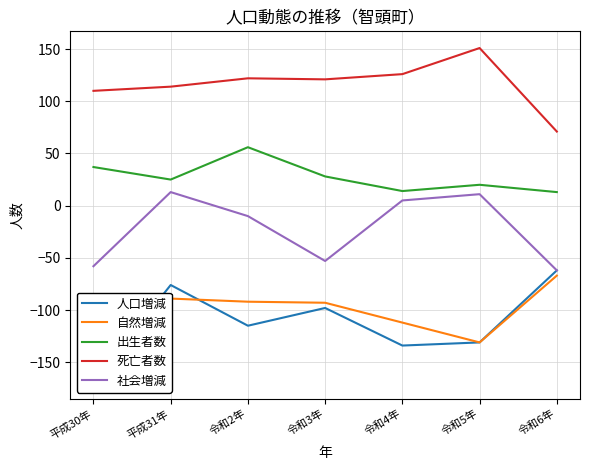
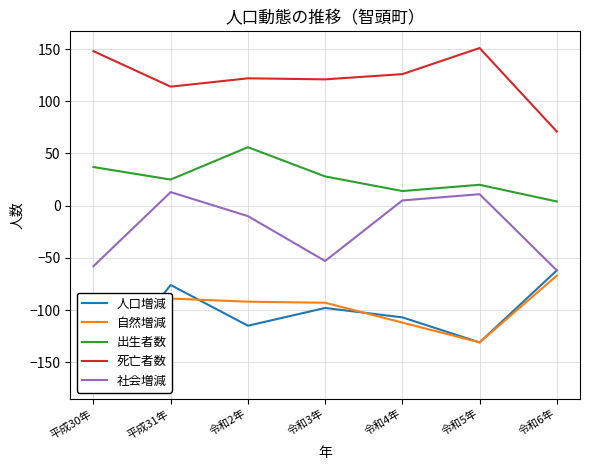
死亡者数, 平成30年: 110 -> 148
人口増減, 令和4年: -134 -> -107
出生者数, 令和6年: 13 -> 4
